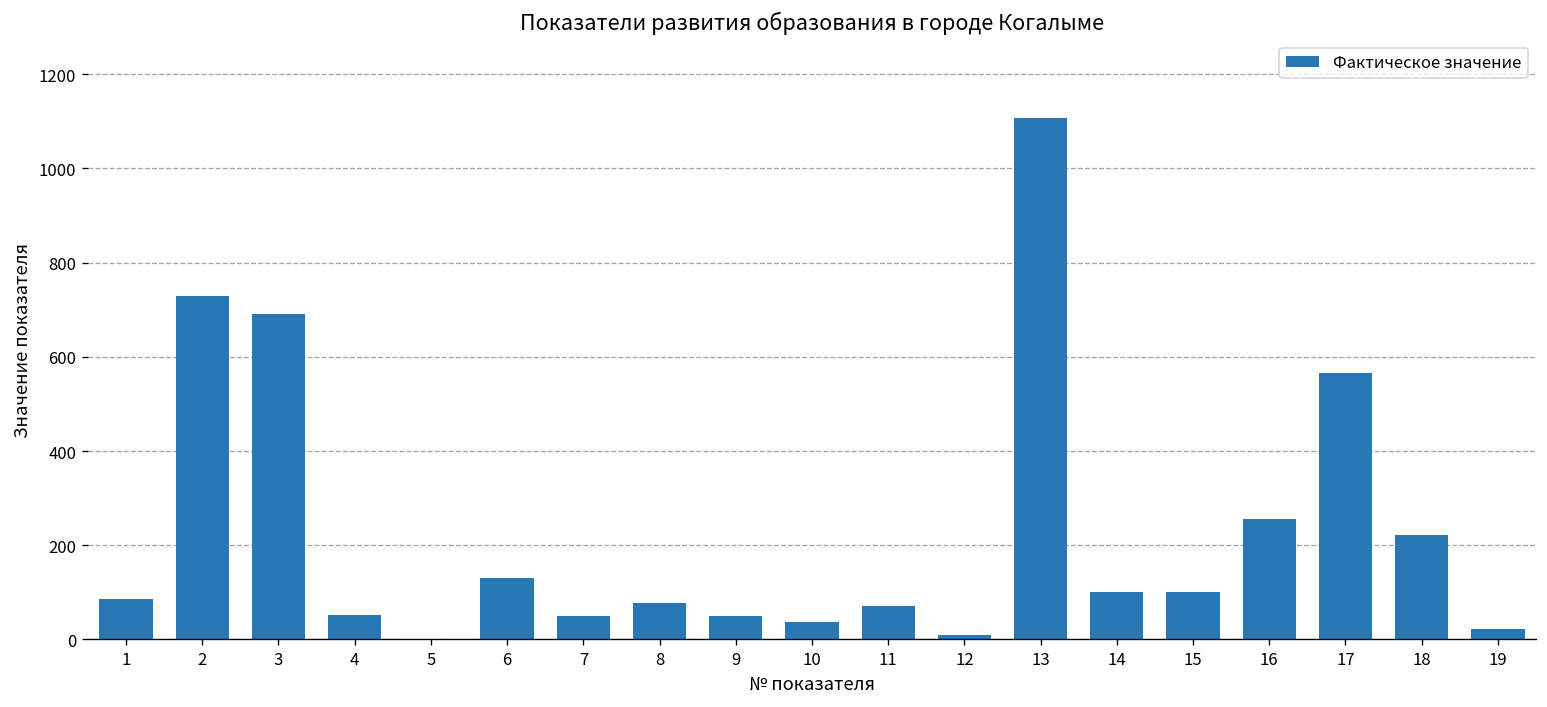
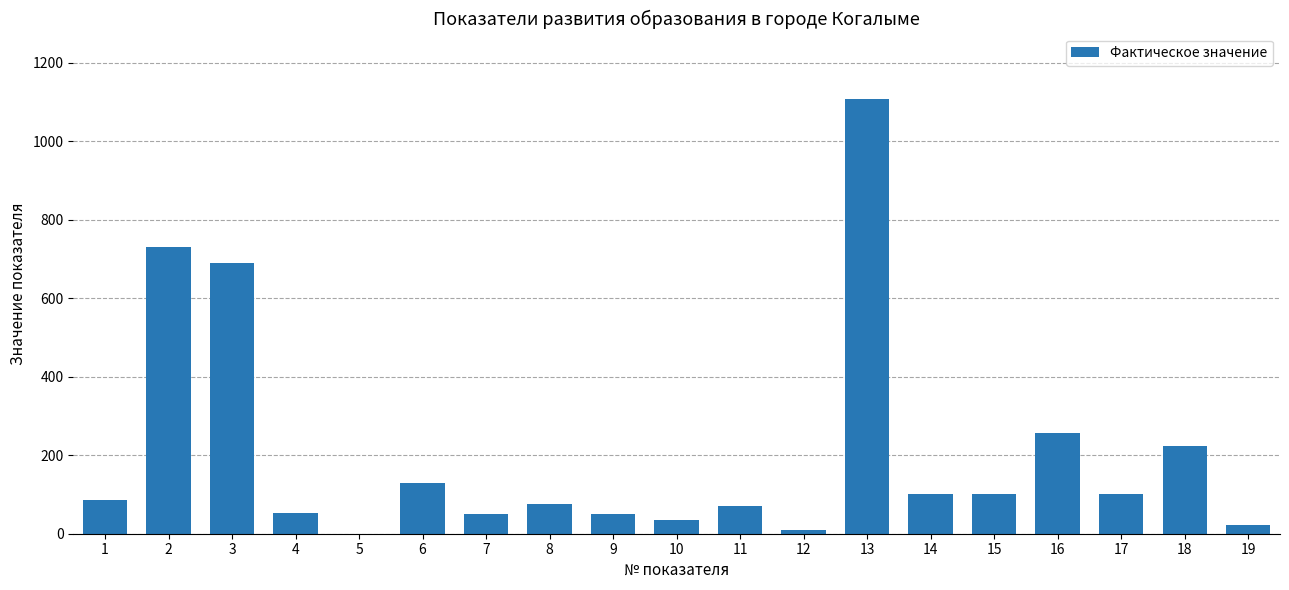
17: 570 -> 100
